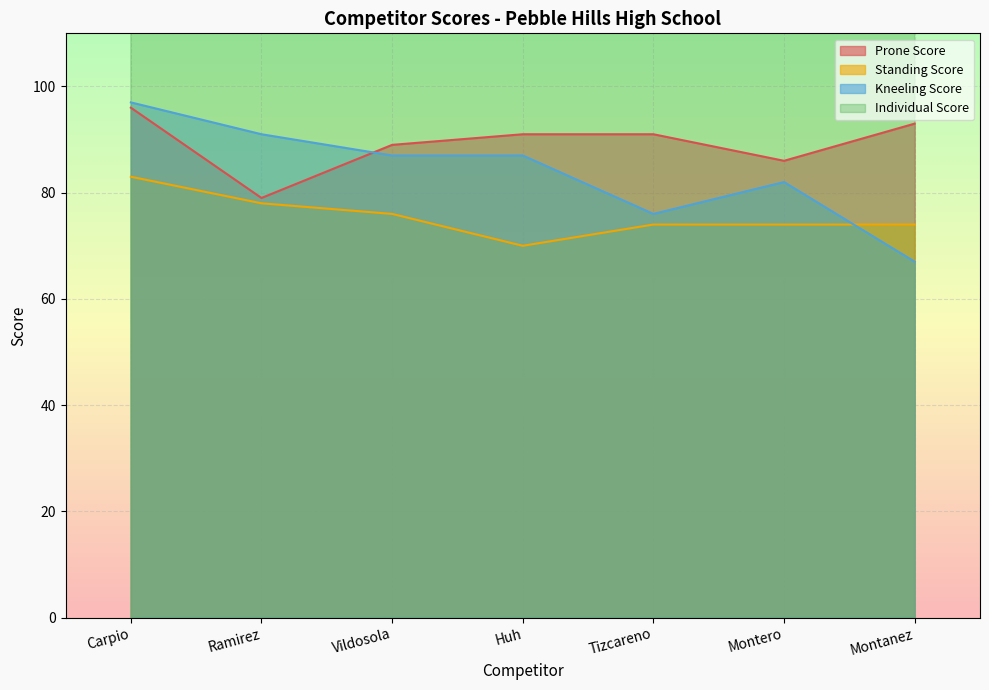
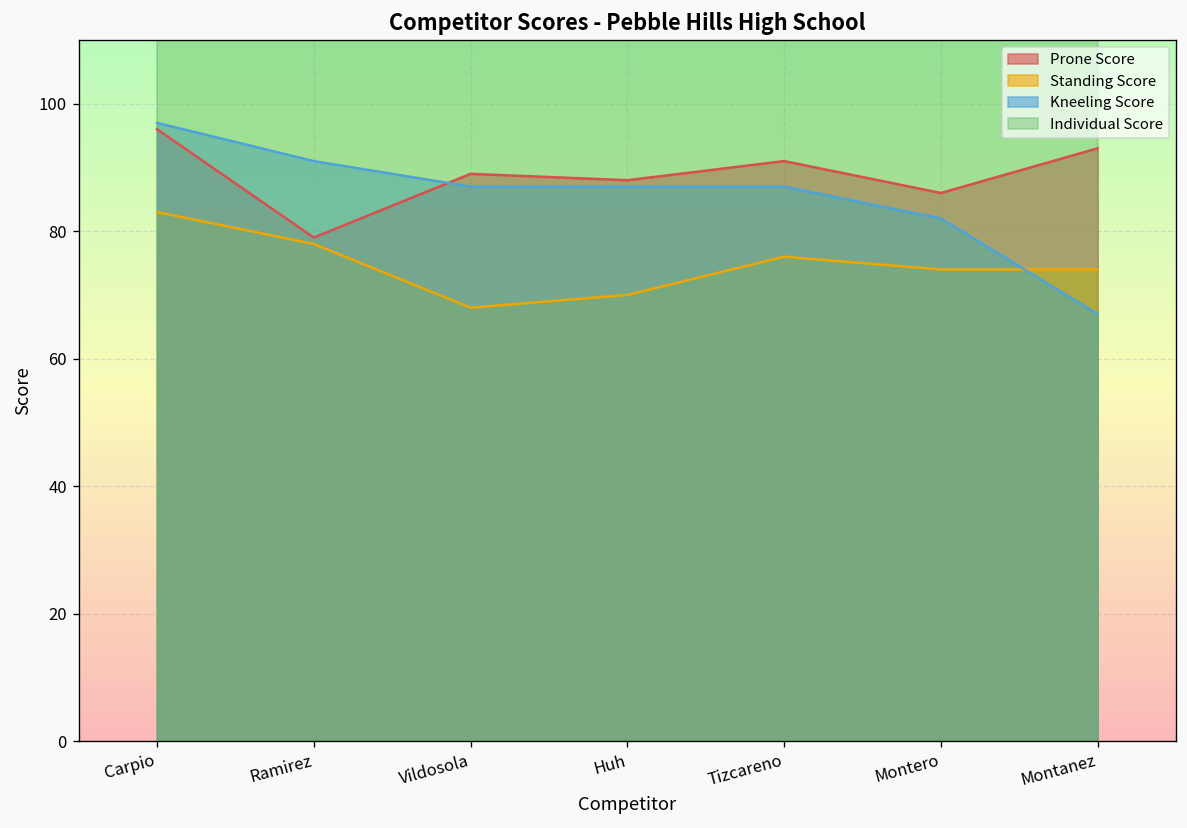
Standing Score, Vildosola: 76 -> 68
Prone Score, Huh: 91 -> 88
Standing Score, Tizcareno: 74 -> 76
Kneeling Score, Tizcareno: 76 -> 87
